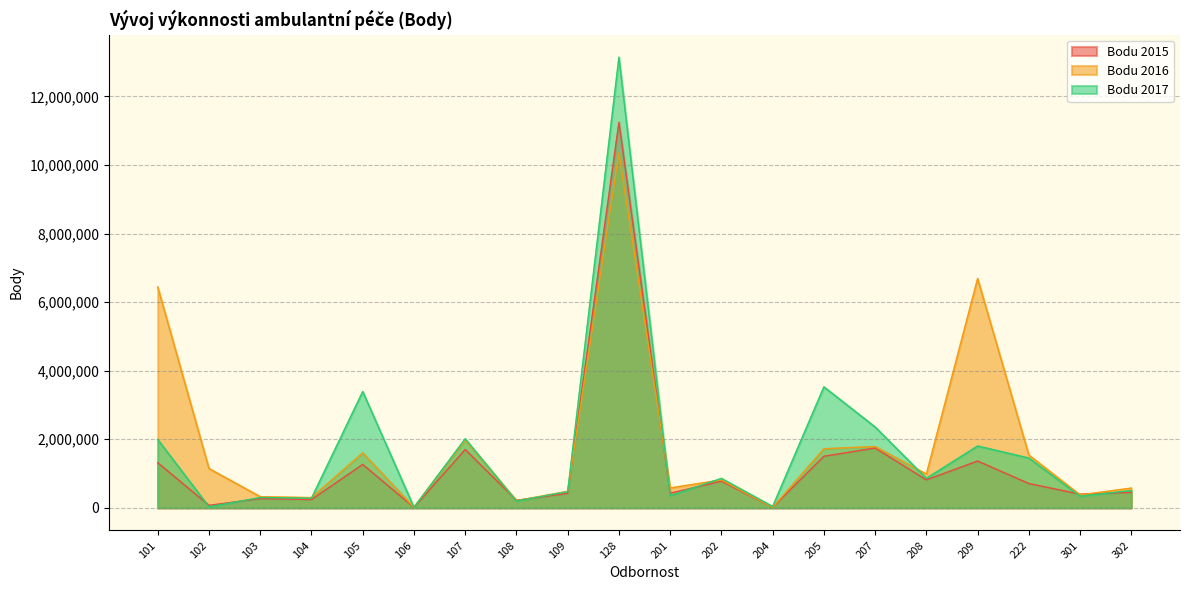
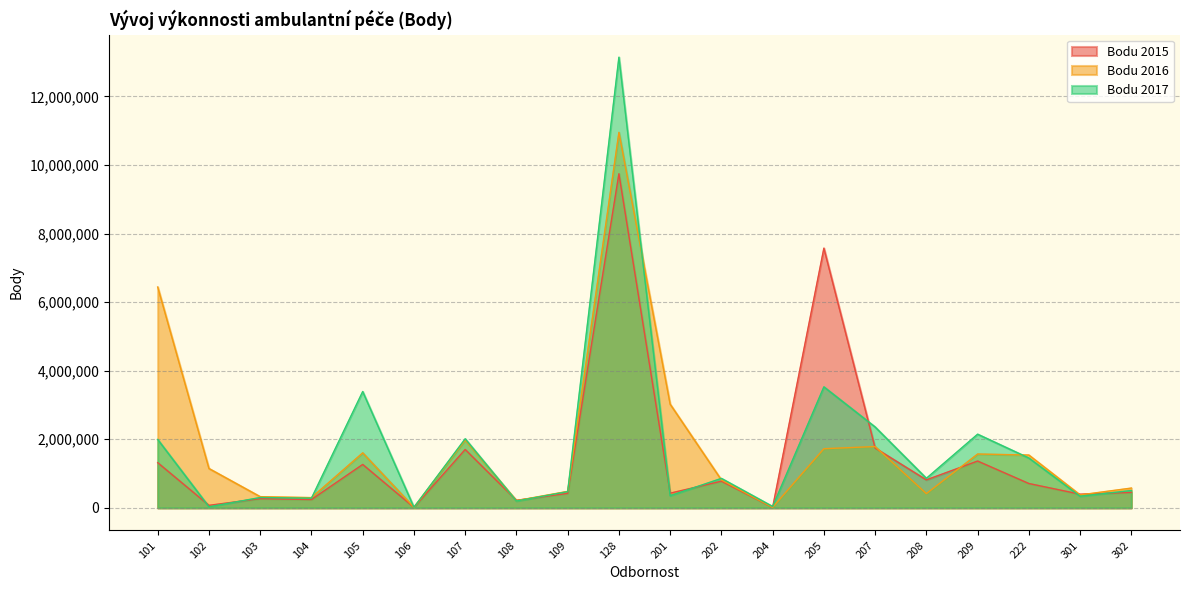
Bodu 2015, 128: 11,200,000 -> 9,700,000
Bodu 2016, 128: 10,300,000 -> 11,000,000
Bodu 2016, 201: 600,000 -> 3,000,000
Bodu 2015, 205: 1,500,000 -> 7,600,000
Bodu 2016, 208: 1,000,000 -> 400,000
Bodu 2016, 209: 6,700,000 -> 1,600,000
Bodu 2017, 209: 1,800,000 -> 2,100,000
